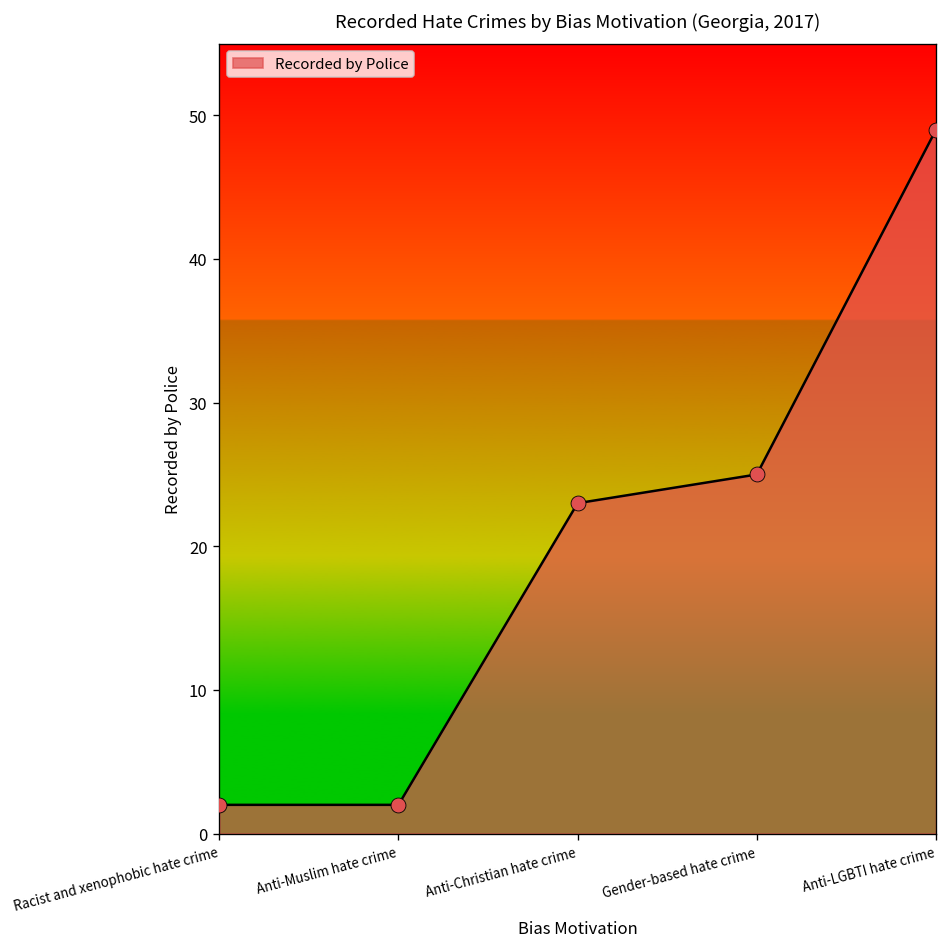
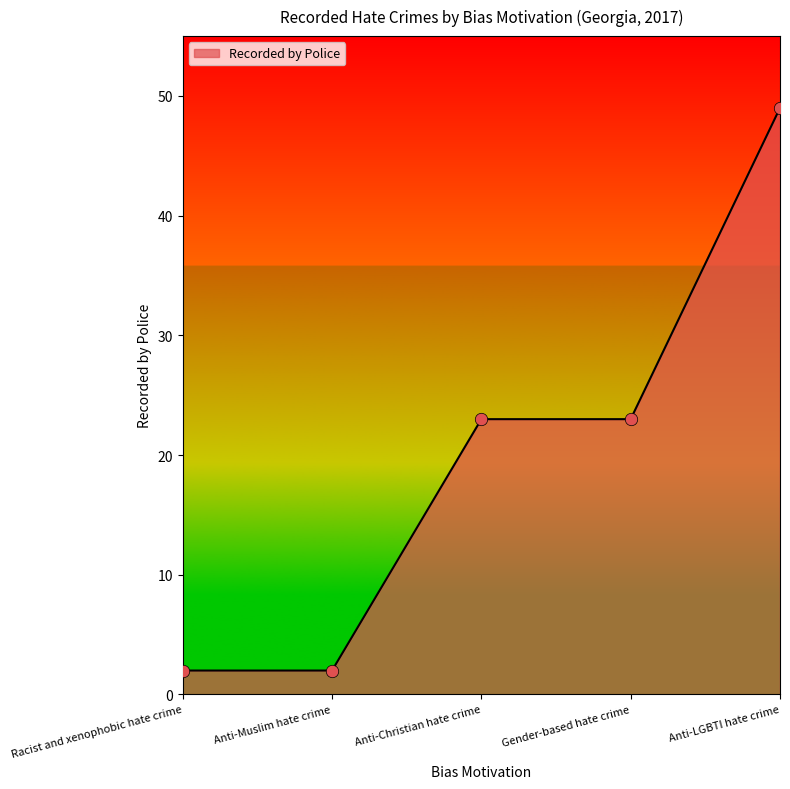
Gender-based hate crime: 25 -> 23
